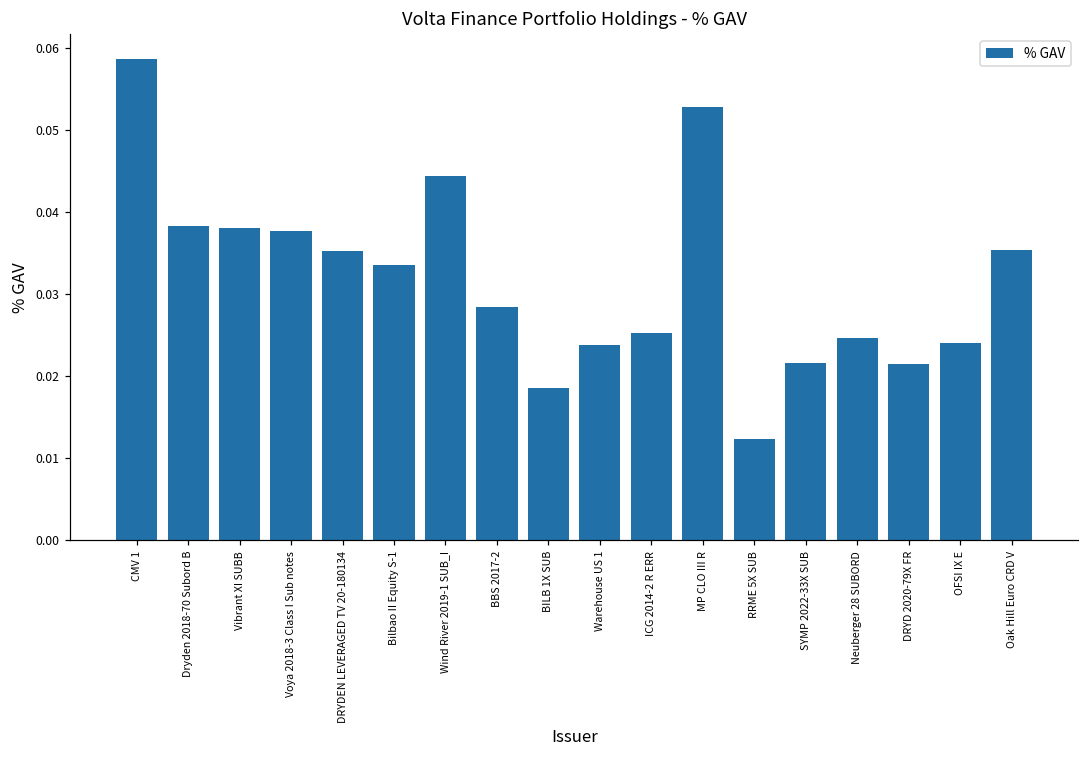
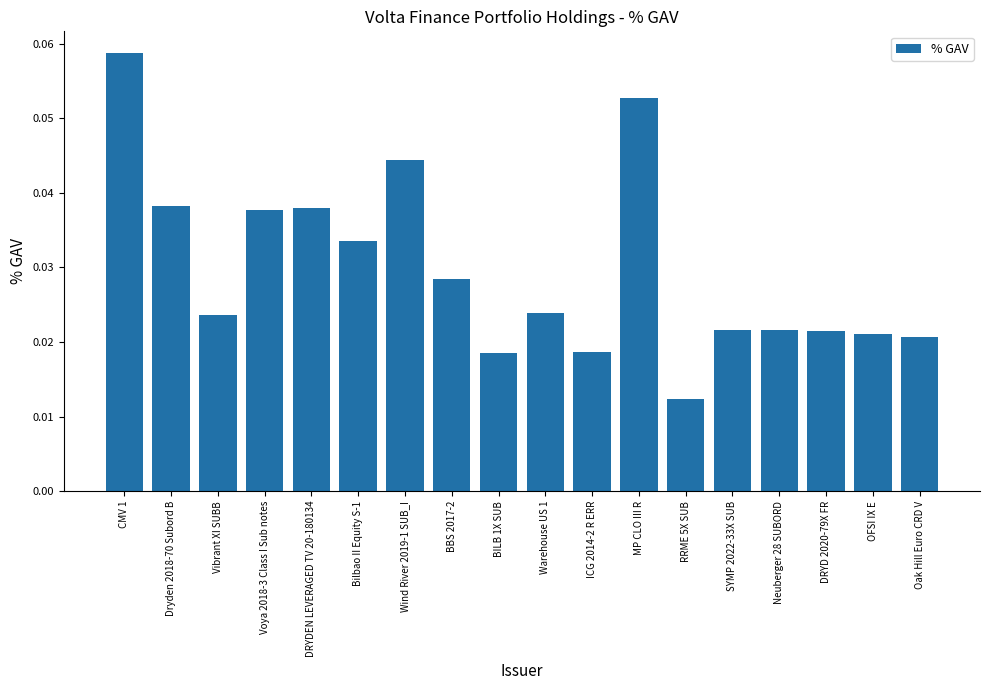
Vibrant XI SUBB: 0.038 -> 0.024
DRYDEN LEVERAGED TV 20-180134: 0.035 -> 0.038
ICG 2014-2 R ERR: 0.025 -> 0.019
Neuberger 28 SUBORD: 0.025 -> 0.022
OFSI IX E: 0.024 -> 0.021
Oak Hill Euro CRD V: 0.035 -> 0.021
